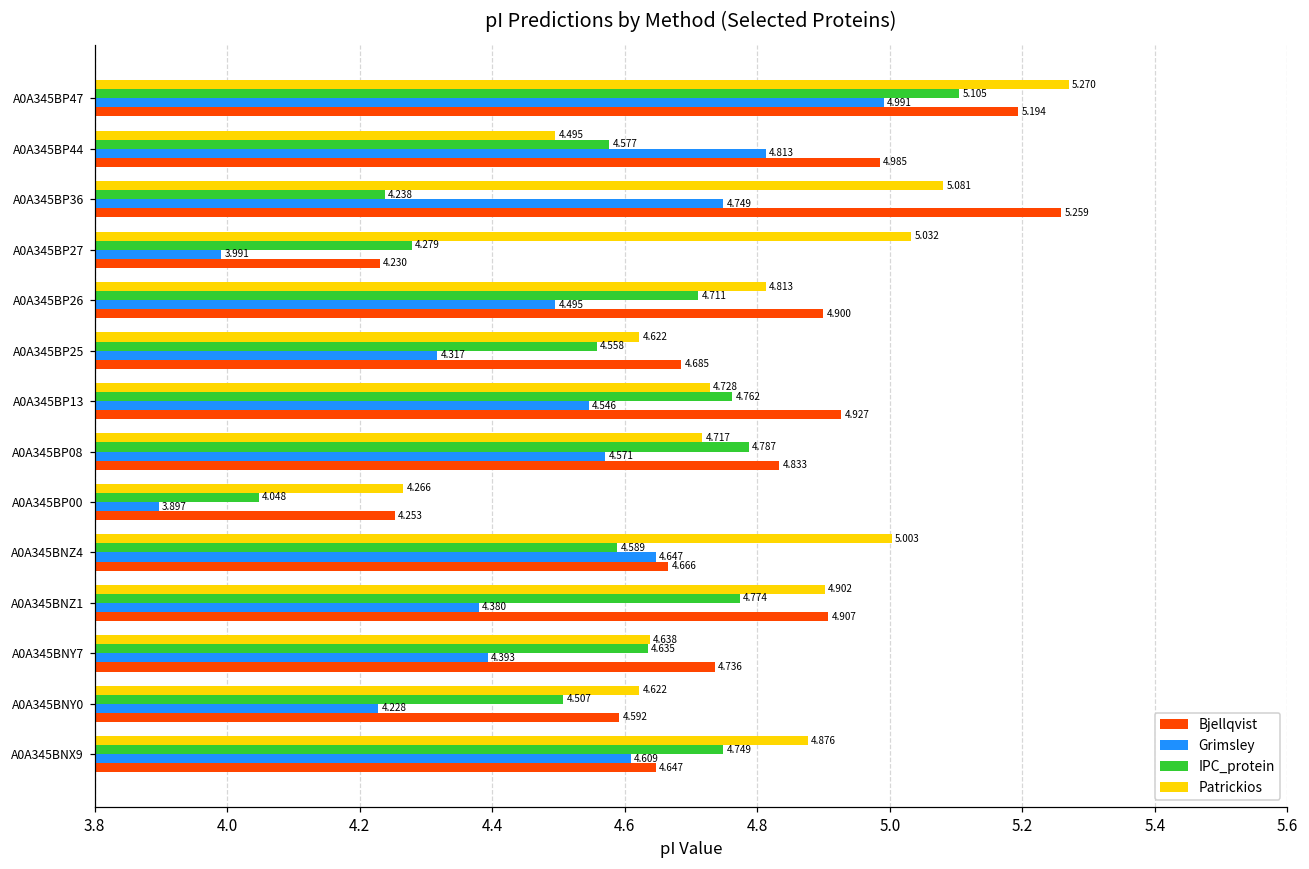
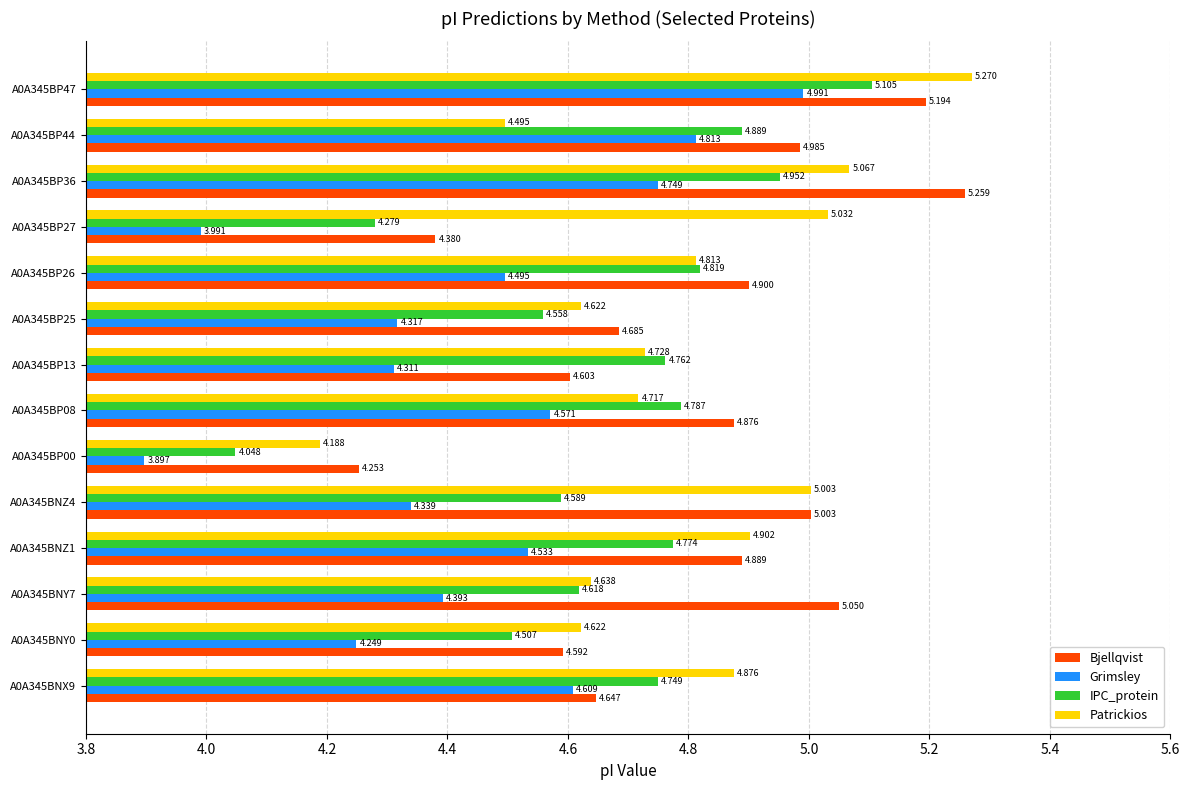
IPC_protein, A0A345BP44: 4.577 -> 4.889
Patrickios, A0A345BP36: 5.081 -> 5.067
IPC_protein, A0A345BP36: 4.238 -> 4.952
Bjellqvist, A0A345BP27: 4.230 -> 4.380
IPC_protein, A0A345BP26: 4.711 -> 4.819
Grimsley, A0A345BP13: 4.546 -> 4.311
Bjellqvist, A0A345BP13: 4.927 -> 4.603
Bjellqvist, A0A345BP08: 4.833 -> 4.876
Patrickios, A0A345BP00: 4.266 -> 4.188
Grimsley, A0A345BNZ4: 4.647 -> 4.339
Bjellqvist, A0A345BNZ4: 4.666 -> 5.003
Grimsley, A0A345BNZ1: 4.380 -> 4.533
Bjellqvist, A0A345BNZ1: 4.907 -> 4.889
IPC_protein, A0A345BNY7: 4.635 -> 4.618
Bjellqvist, A0A345BNY7: 4.736 -> 5.050
Grimsley, A0A345BNY0: 4.228 -> 4.249
